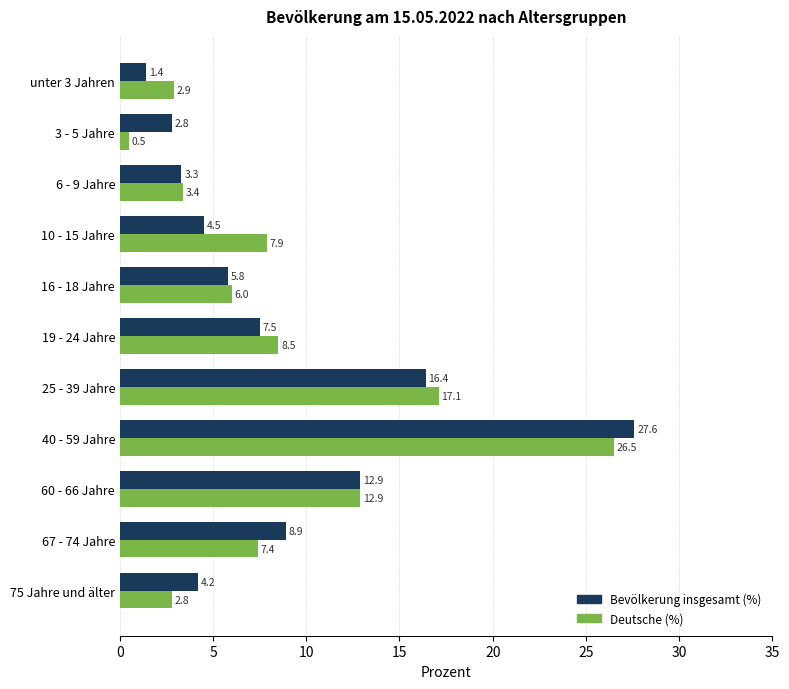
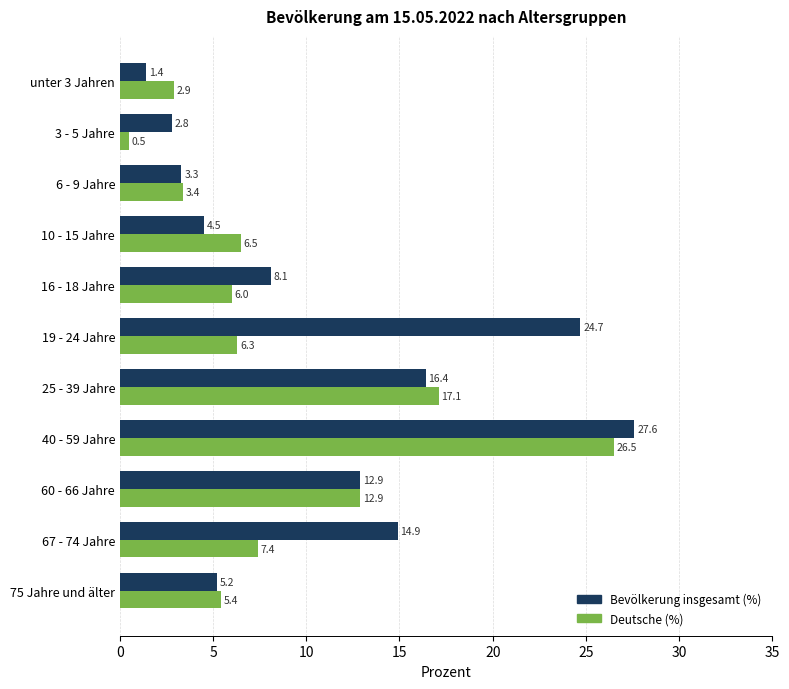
Deutsche (%), 10 - 15 Jahre: 7.9 -> 6.5
Bevölkerung insgesamt (%), 16 - 18 Jahre: 5.8 -> 8.1
Bevölkerung insgesamt (%), 19 - 24 Jahre: 7.5 -> 24.7
Deutsche (%), 19 - 24 Jahre: 8.5 -> 6.3
Bevölkerung insgesamt (%), 67 - 74 Jahre: 8.9 -> 14.9
Bevölkerung insgesamt (%), 75 Jahre und älter: 4.2 -> 5.2
Deutsche (%), 75 Jahre und älter: 2.8 -> 5.4
